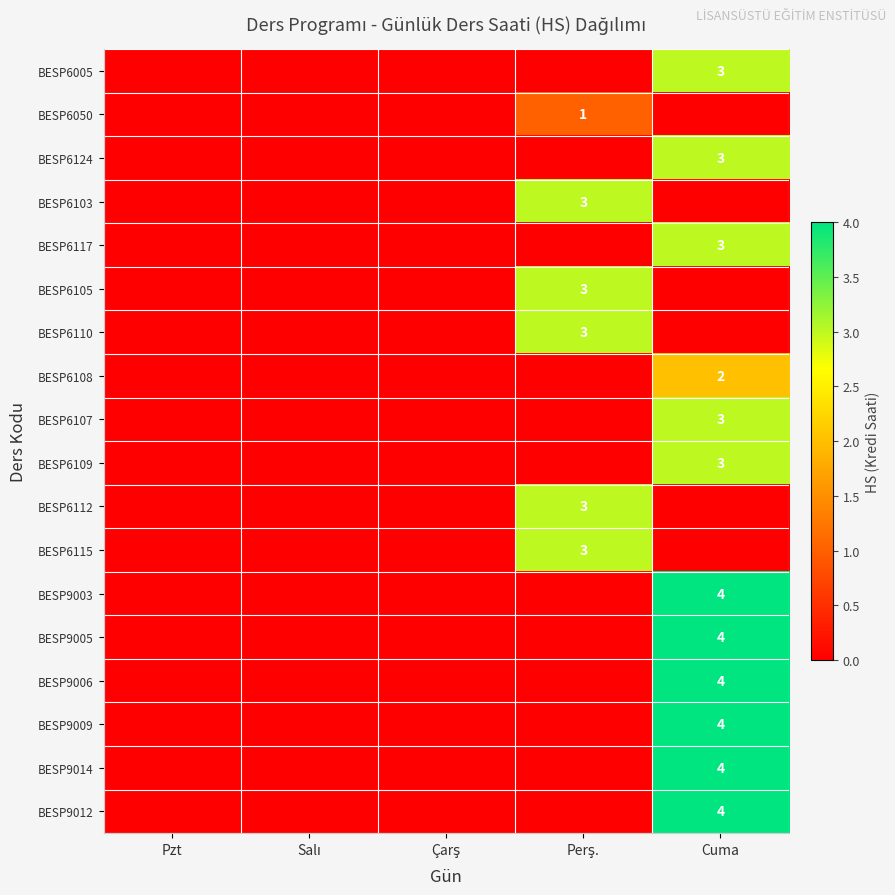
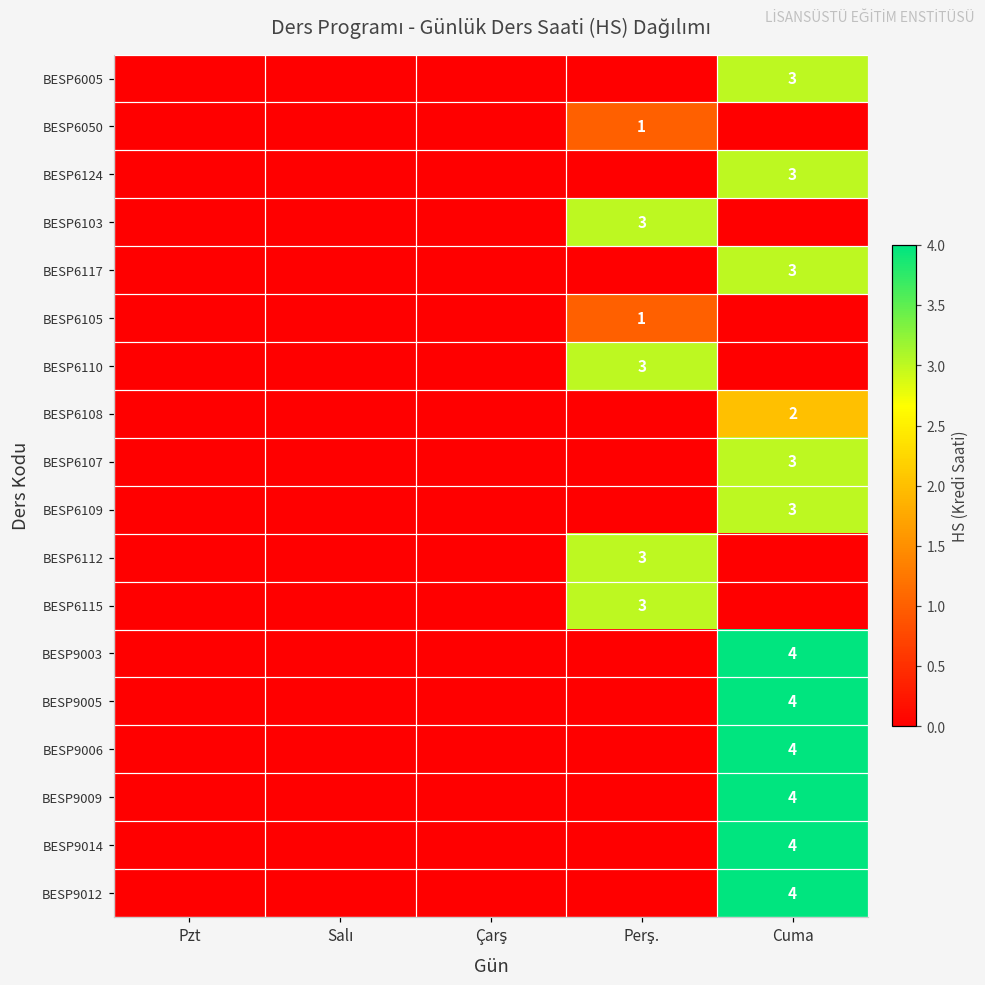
BESP6105, Perş.: 3 -> 1
